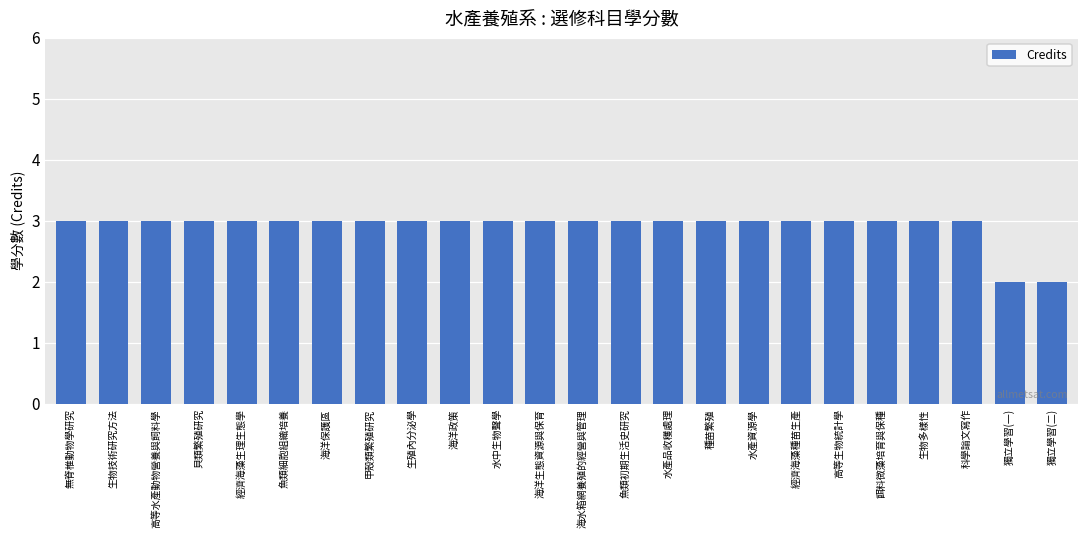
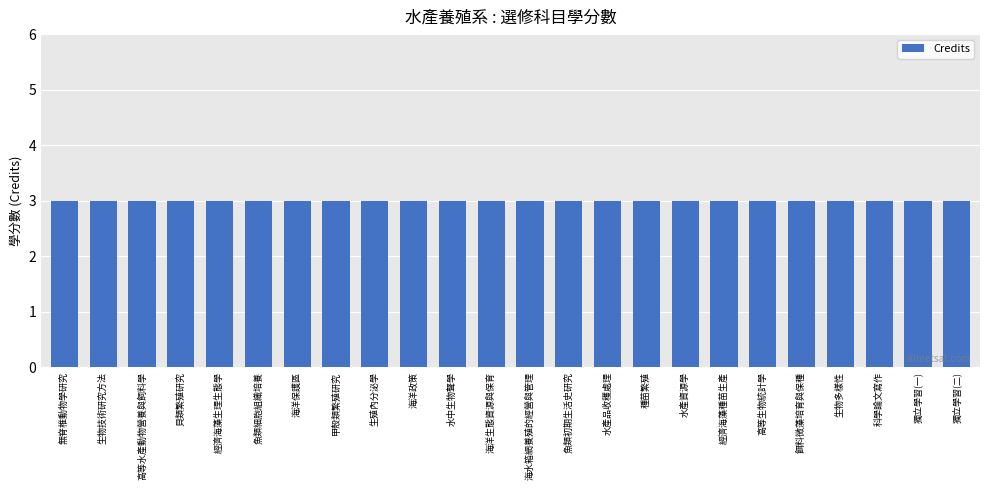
獨立學習(一): 2 -> 3
獨立學習(二): 2 -> 3
